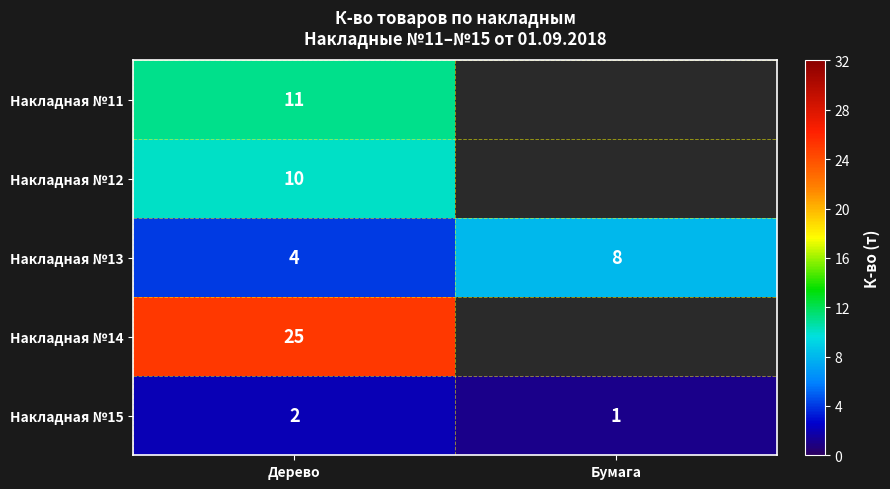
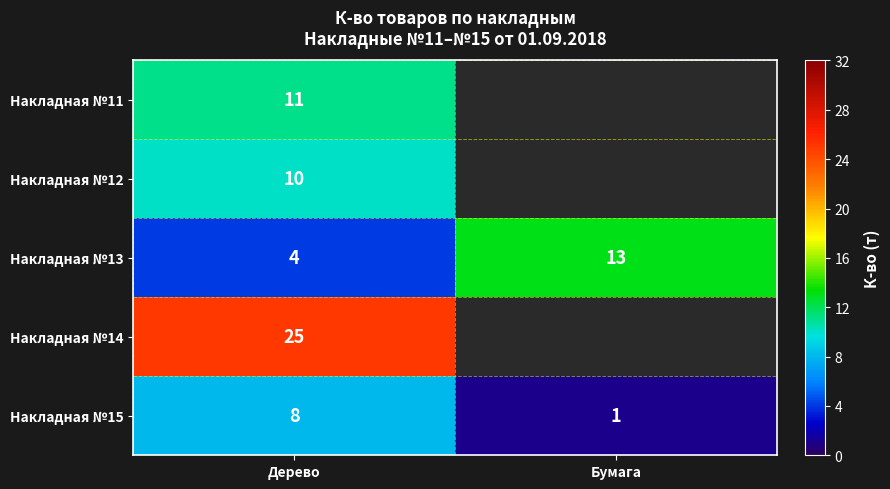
Накладная №13, Бумага: 8 -> 13
Накладная №15, Дерево: 2 -> 8
